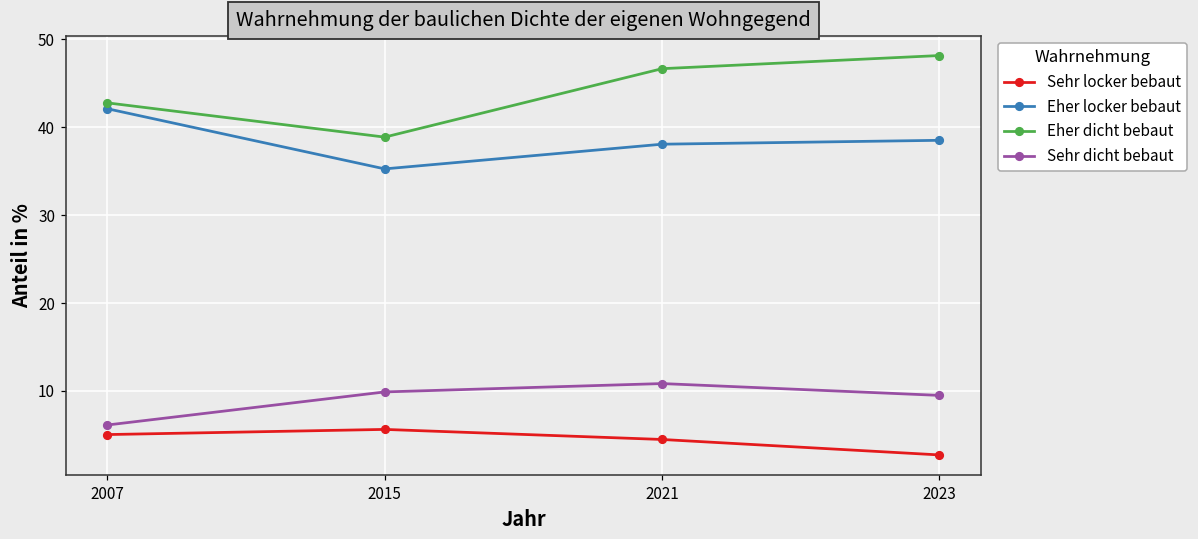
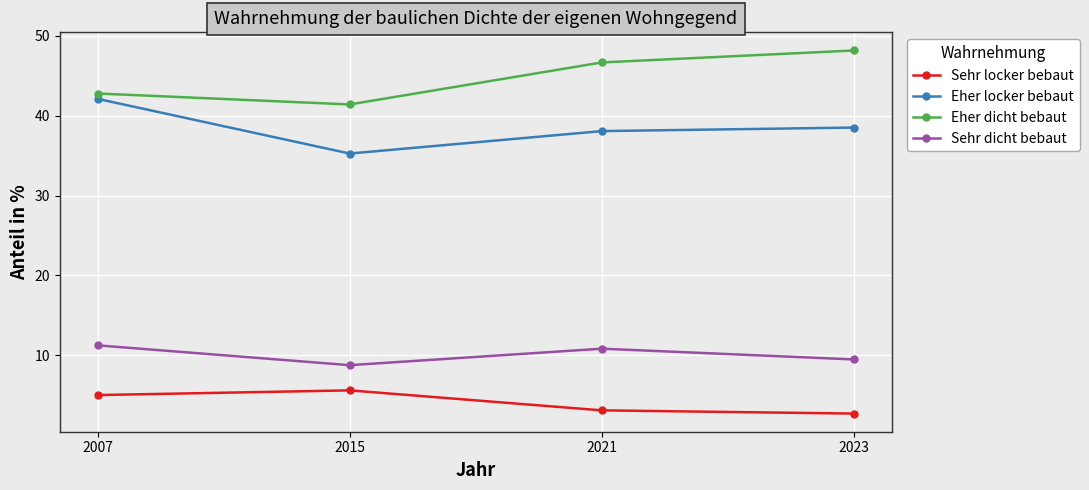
Sehr dicht bebaut, 2007: 6 -> 11
Eher dicht bebaut, 2015: 39 -> 41
Sehr dicht bebaut, 2015: 10 -> 9
Sehr locker bebaut, 2021: 4 -> 3
